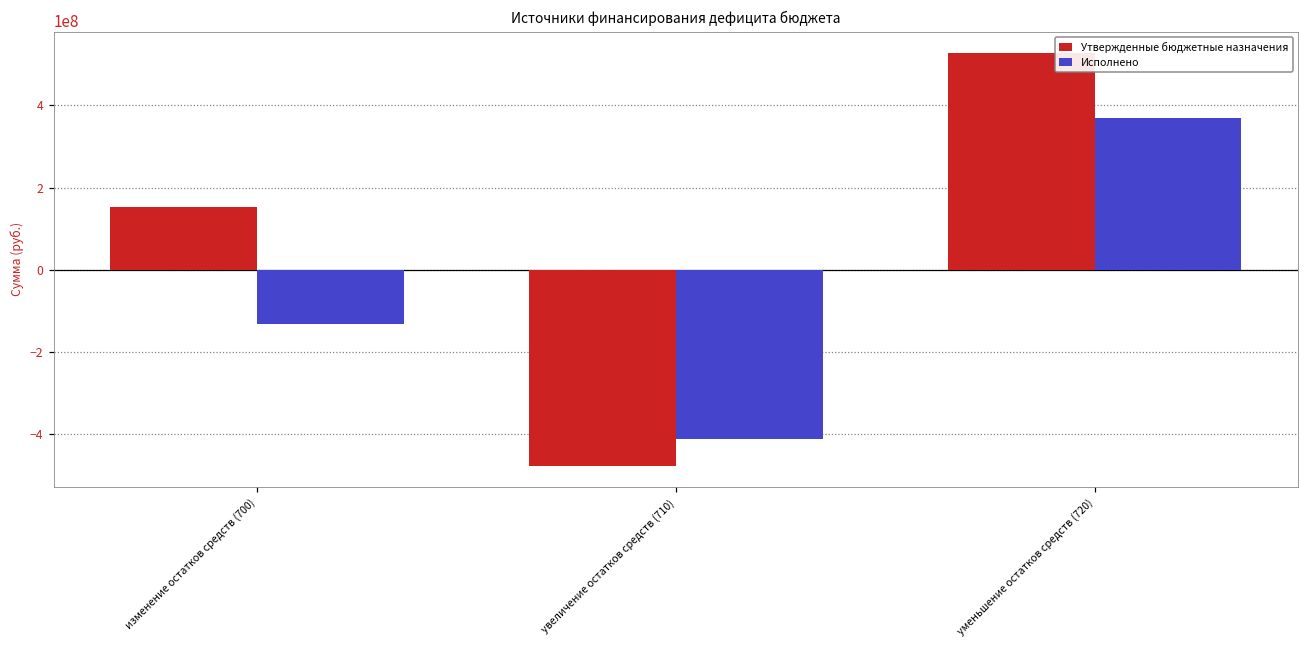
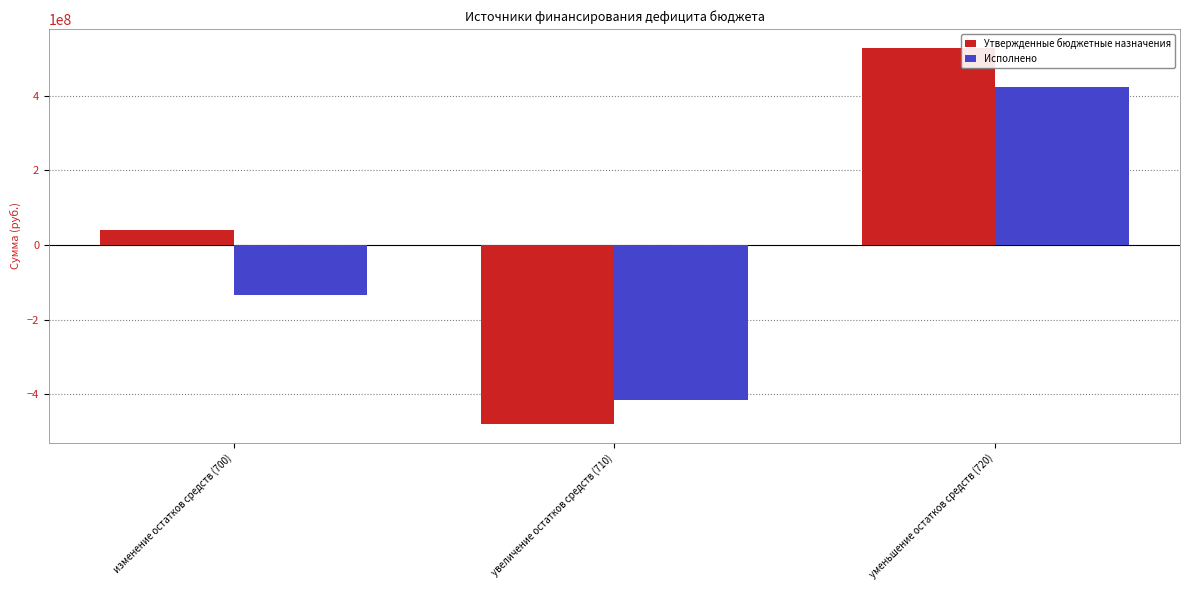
Утвержденные бюджетные назначения, изменение остатков средств (700): 150000000 -> 40000000
Исполнено, уменьшение остатков средств (720): 370000000 -> 420000000
